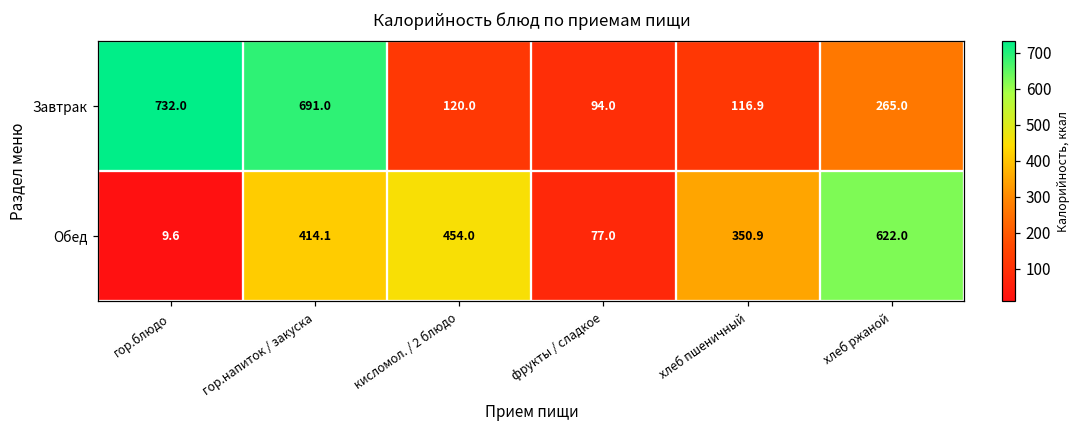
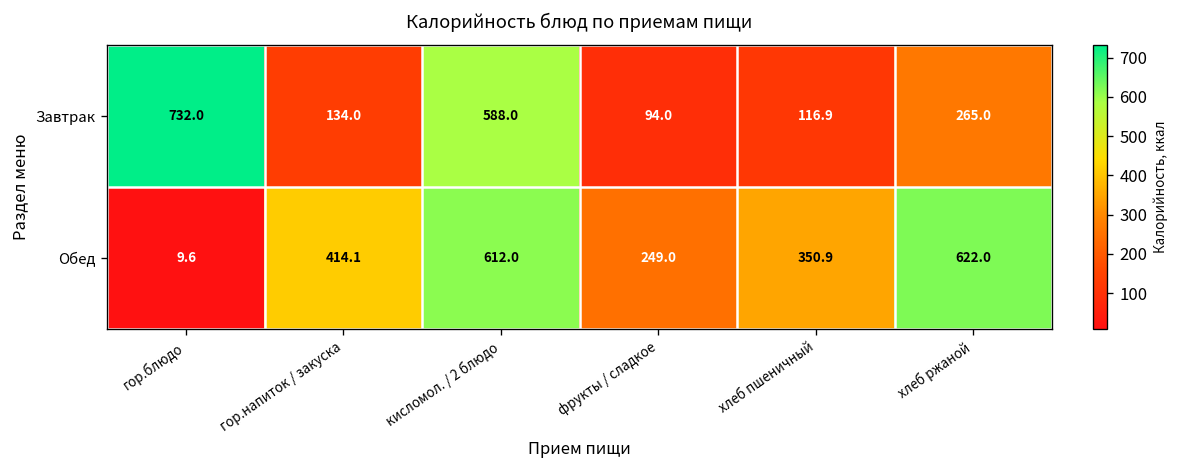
Завтрак, гор.напиток / закуска: 691.0 -> 134.0
Завтрак, кисломол. / 2 блюдо: 120.0 -> 588.0
Обед, кисломол. / 2 блюдо: 454.0 -> 612.0
Обед, фрукты / сладкое: 77.0 -> 249.0
